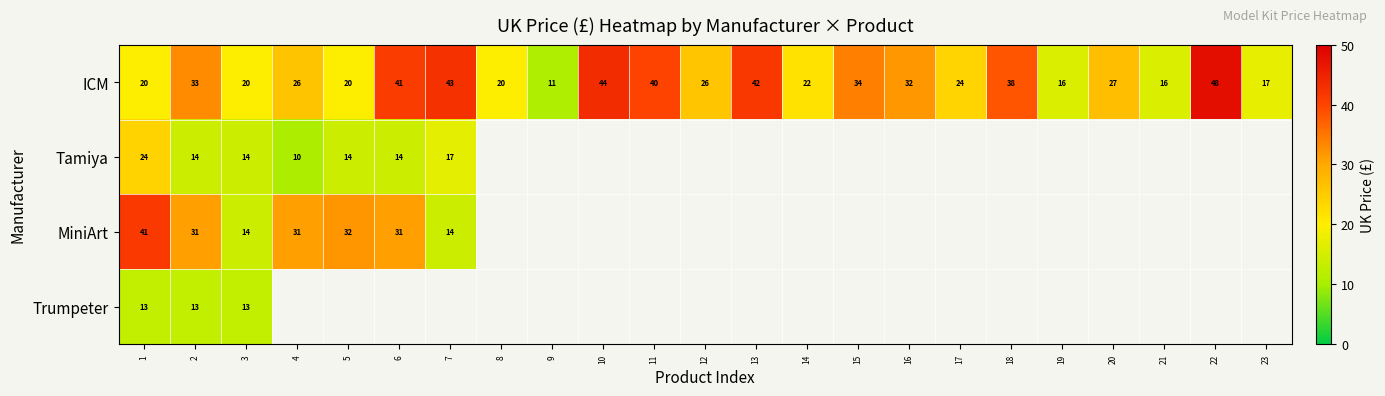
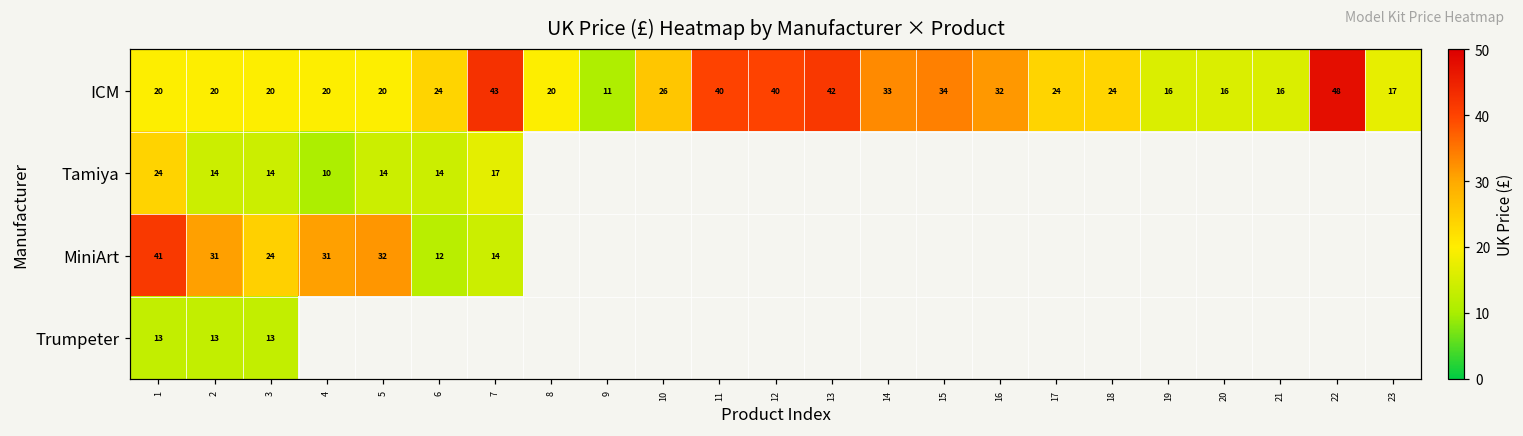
ICM, 2: 33 -> 20
ICM, 4: 26 -> 20
ICM, 6: 41 -> 24
ICM, 10: 44 -> 26
ICM, 12: 26 -> 40
ICM, 14: 22 -> 33
ICM, 18: 38 -> 24
ICM, 20: 27 -> 16
MiniArt, 3: 14 -> 24
MiniArt, 6: 31 -> 12
